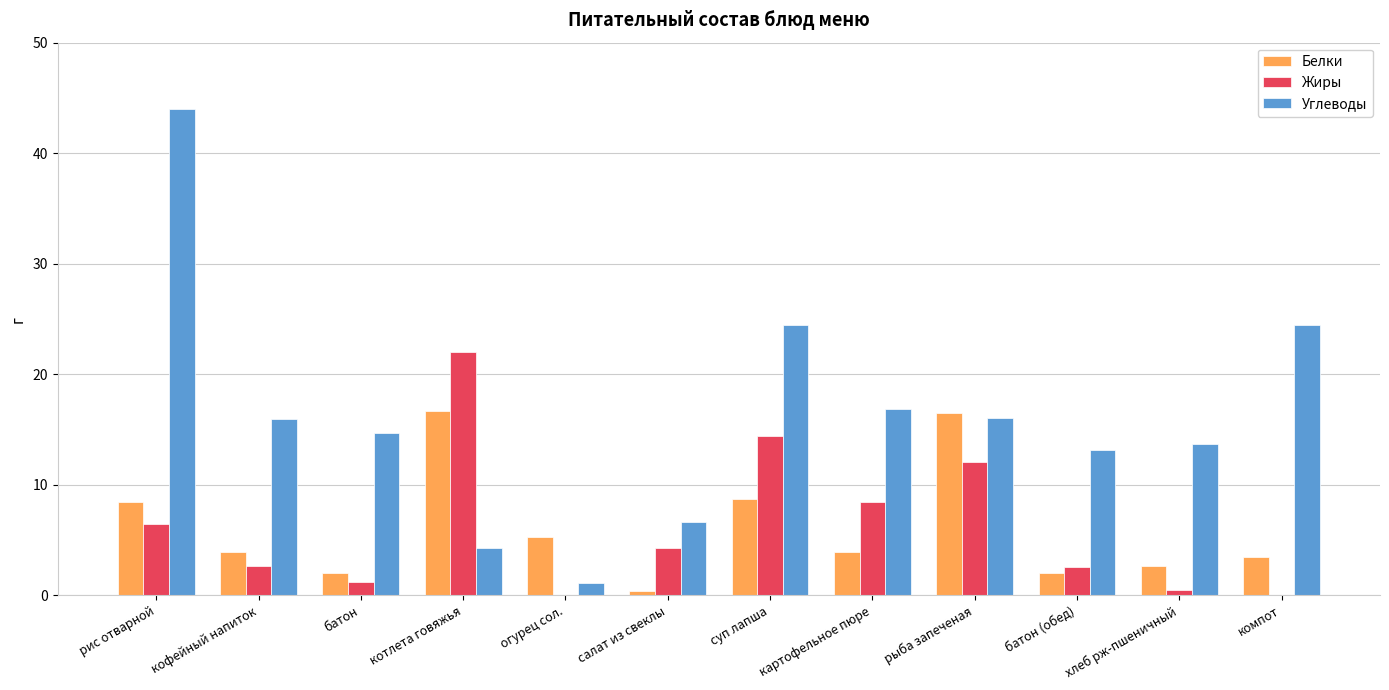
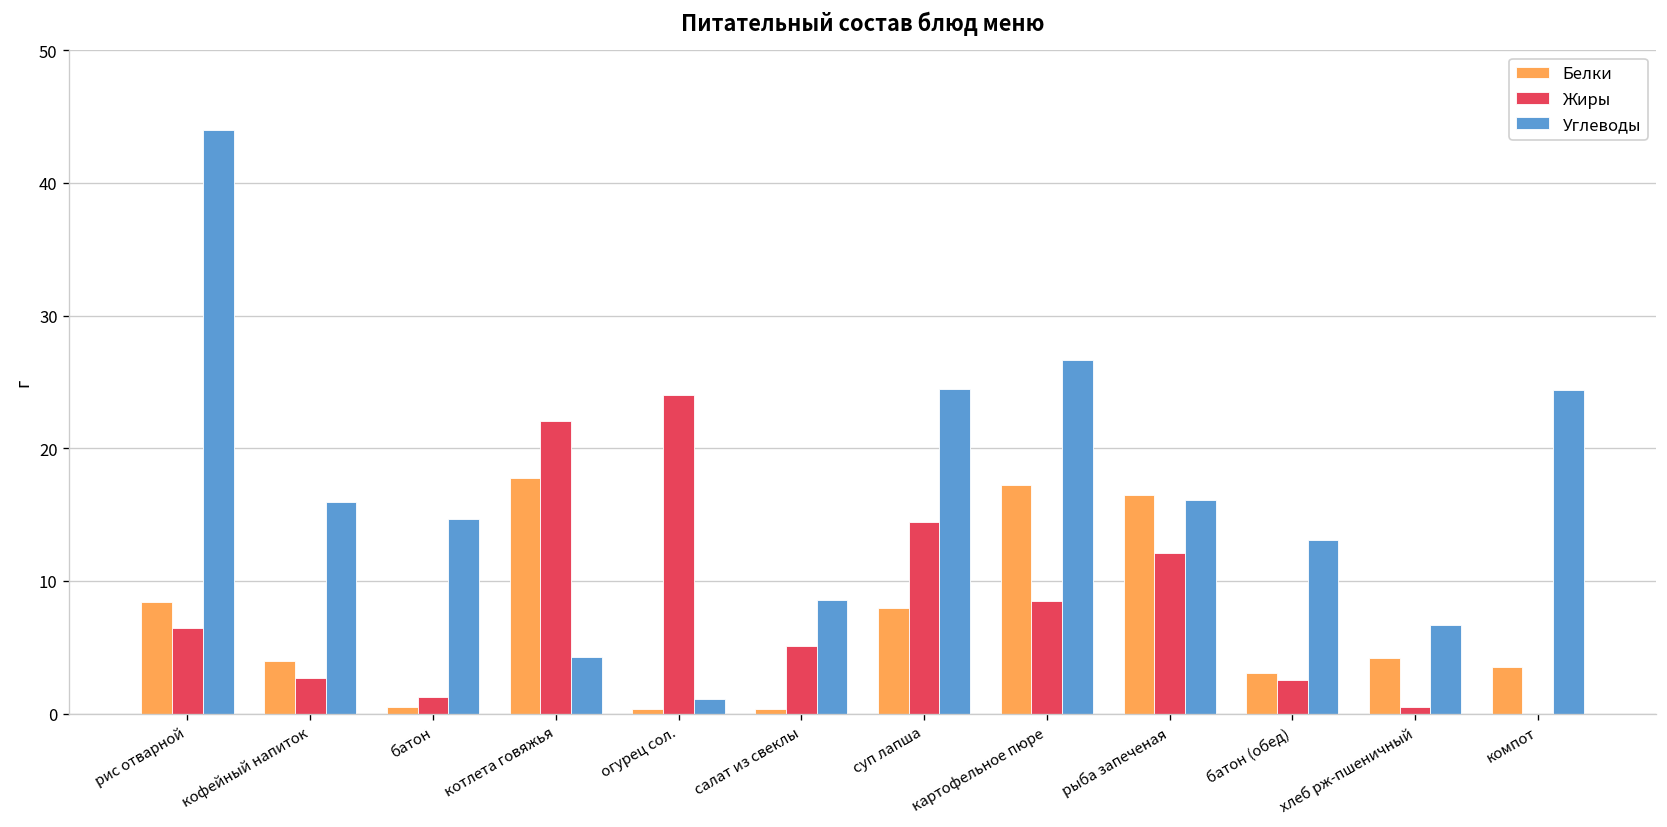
Белки, батон: 2.0 -> 0.5
Белки, котлета говяжья: 16.7 -> 17.8
Белки, огурец сол.: 5.3 -> 0.3
Жиры, огурец сол.: 0.0 -> 24.0
Жиры, салат из свеклы: 4.3 -> 5.1
Углеводы, салат из свеклы: 6.7 -> 8.6
Белки, суп лапша: 8.7 -> 8.0
Белки, картофельное пюре: 4.0 -> 17.2
Углеводы, картофельное пюре: 16.9 -> 26.7
Белки, батон (обед): 2.0 -> 3.1
Белки, хлеб рж-пшеничный: 2.6 -> 4.2
Углеводы, хлеб рж-пшеничный: 13.7 -> 6.7
